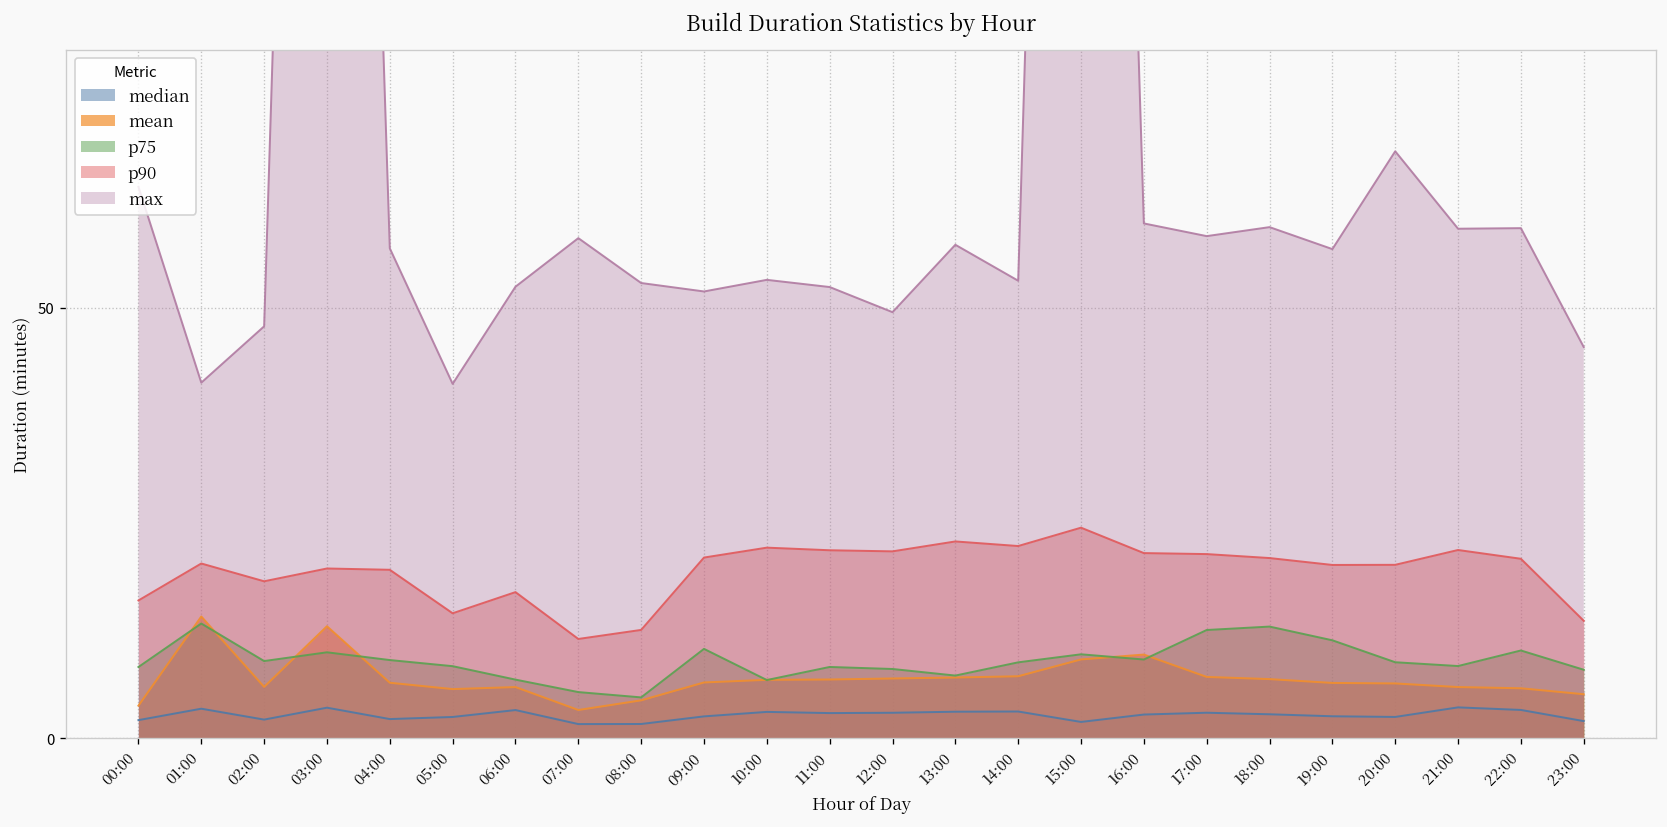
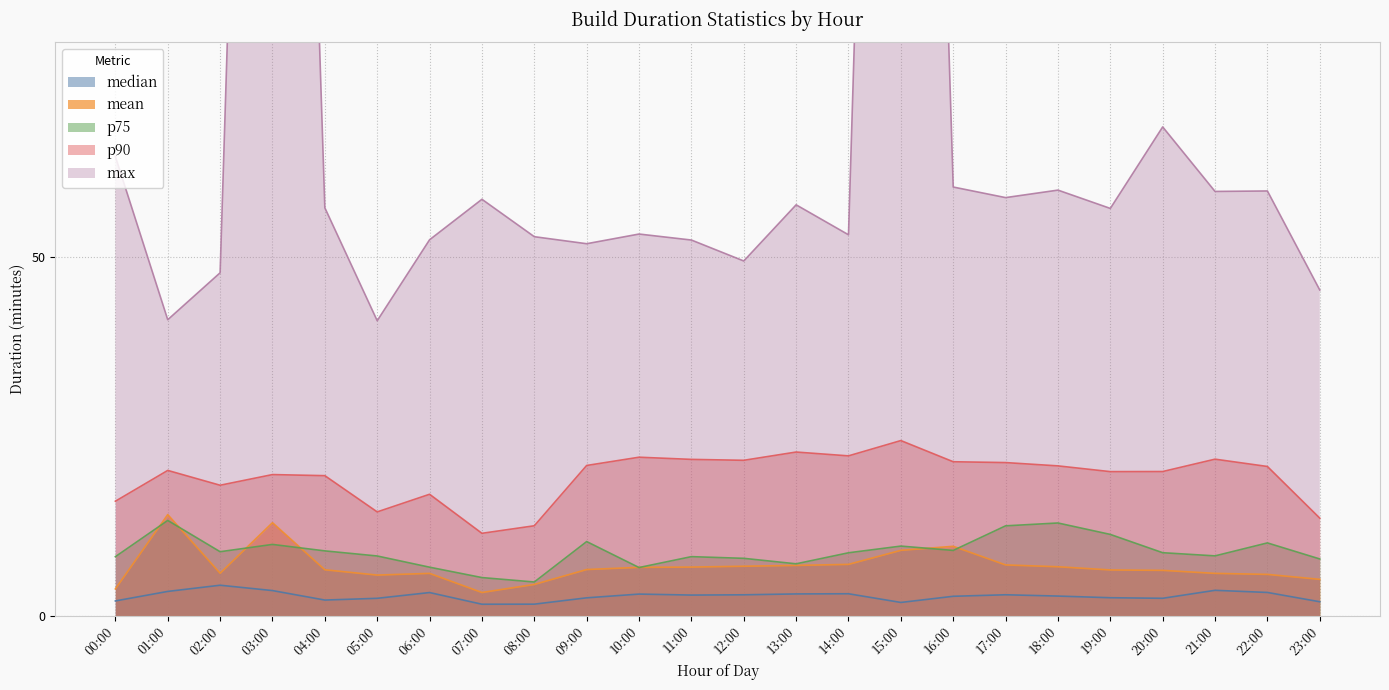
median, 02:00: 2 -> 4
